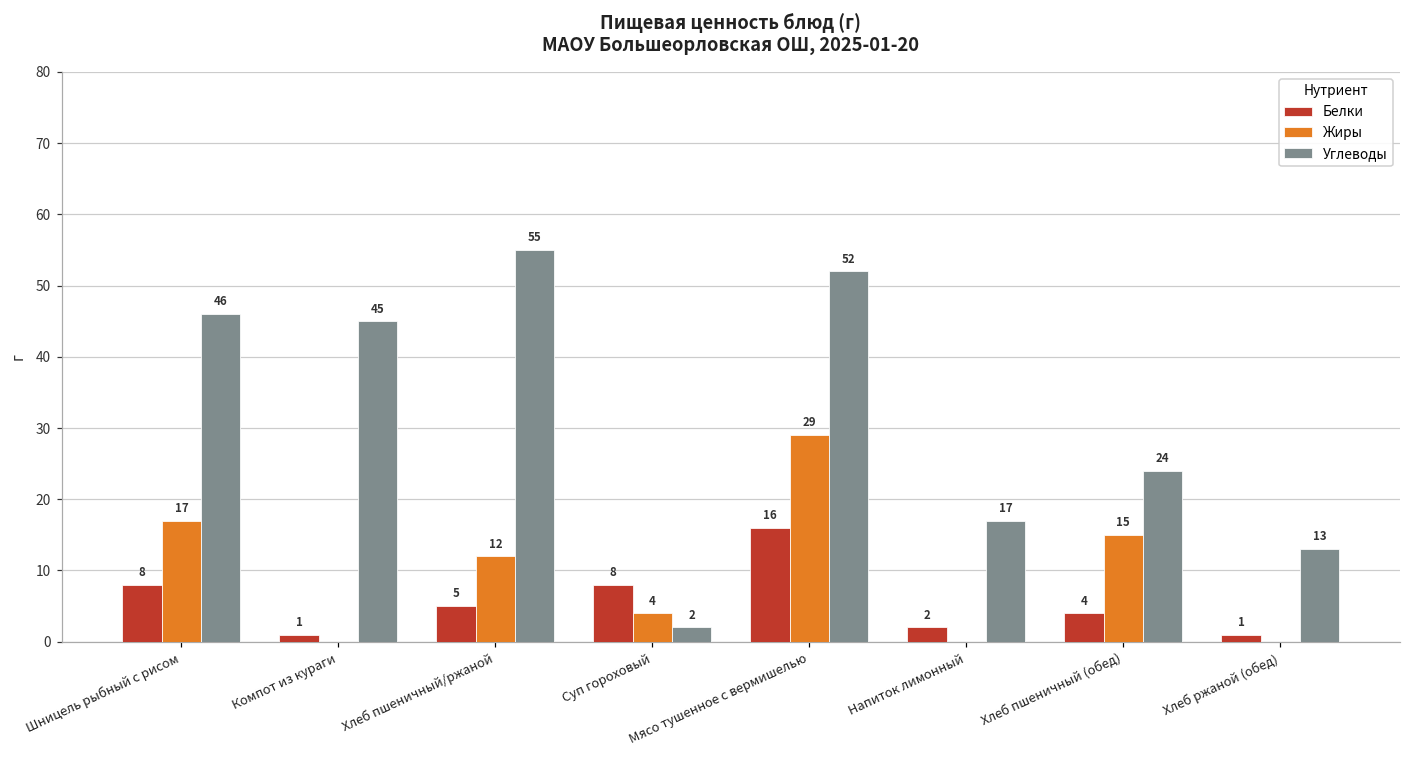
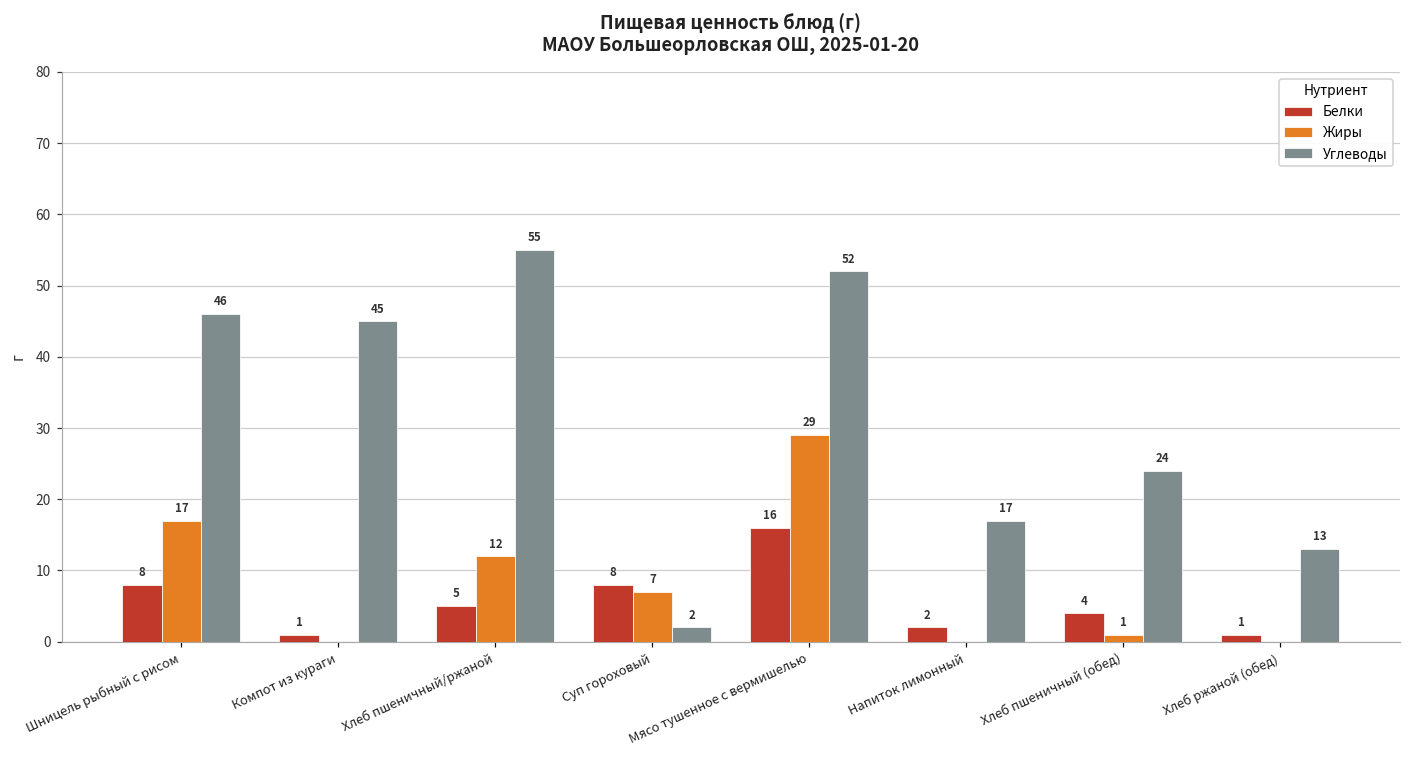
Жиры, Суп гороховый: 4 -> 7
Жиры, Хлеб пшеничный (обед): 15 -> 1
